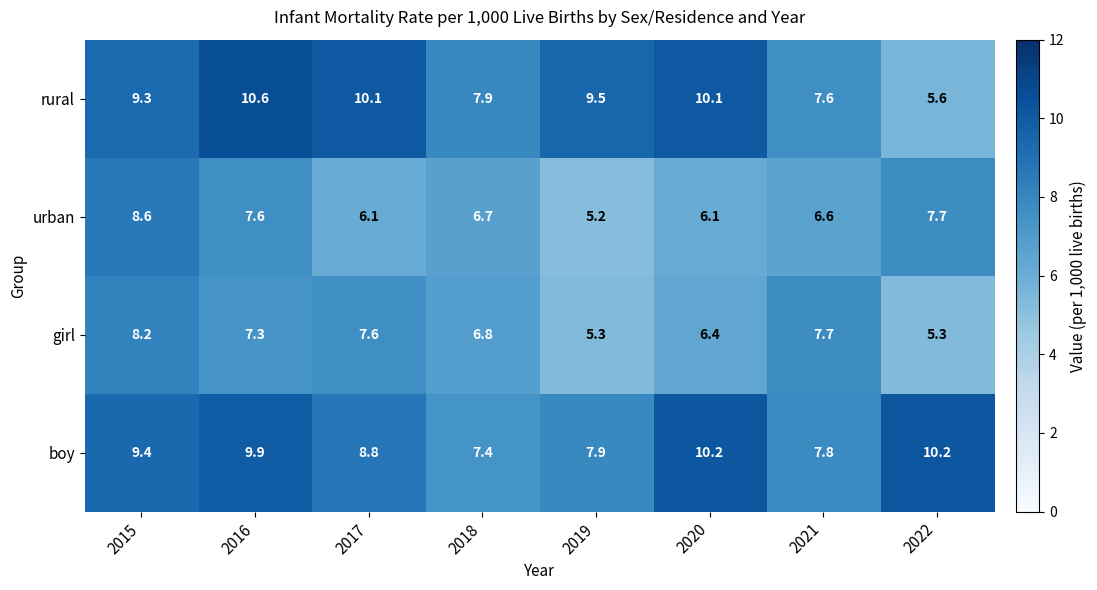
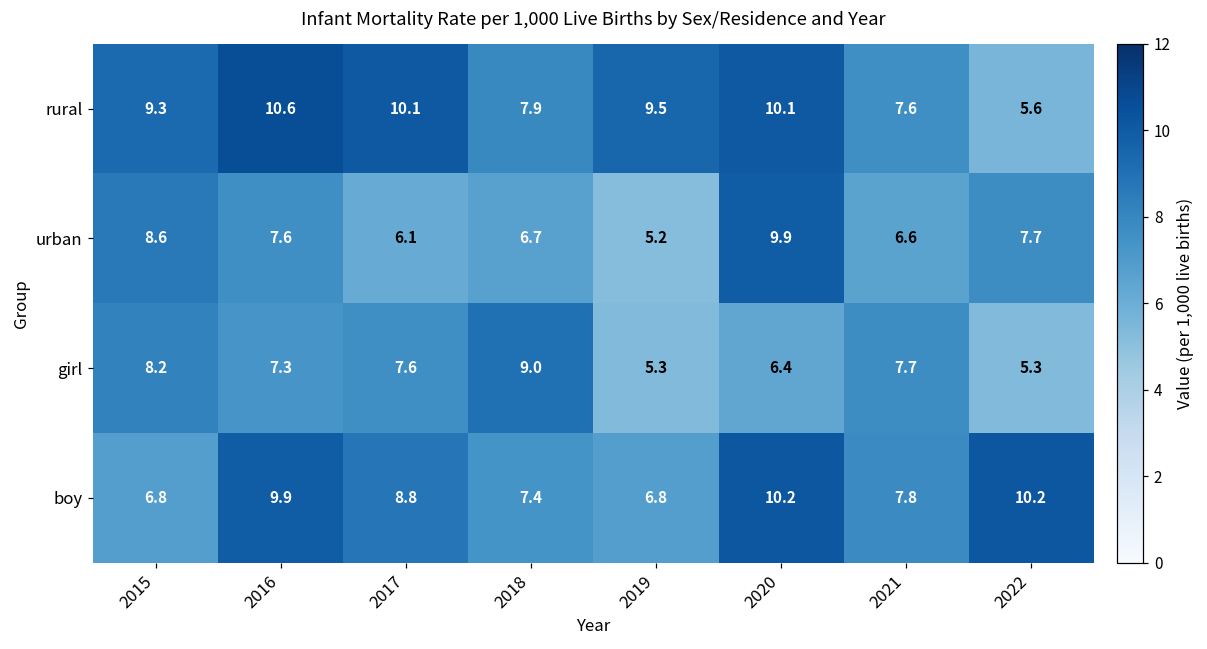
urban, 2020: 6.1 -> 9.9
girl, 2018: 6.8 -> 9.0
boy, 2015: 9.4 -> 6.8
boy, 2019: 7.9 -> 6.8
